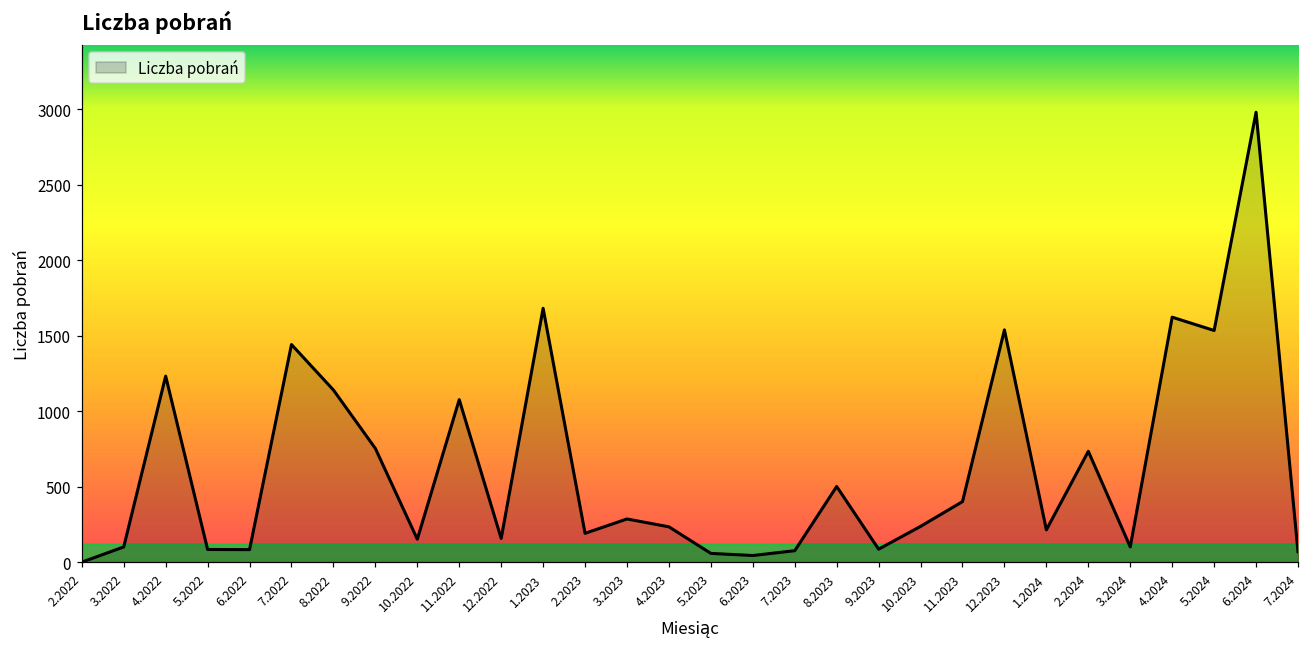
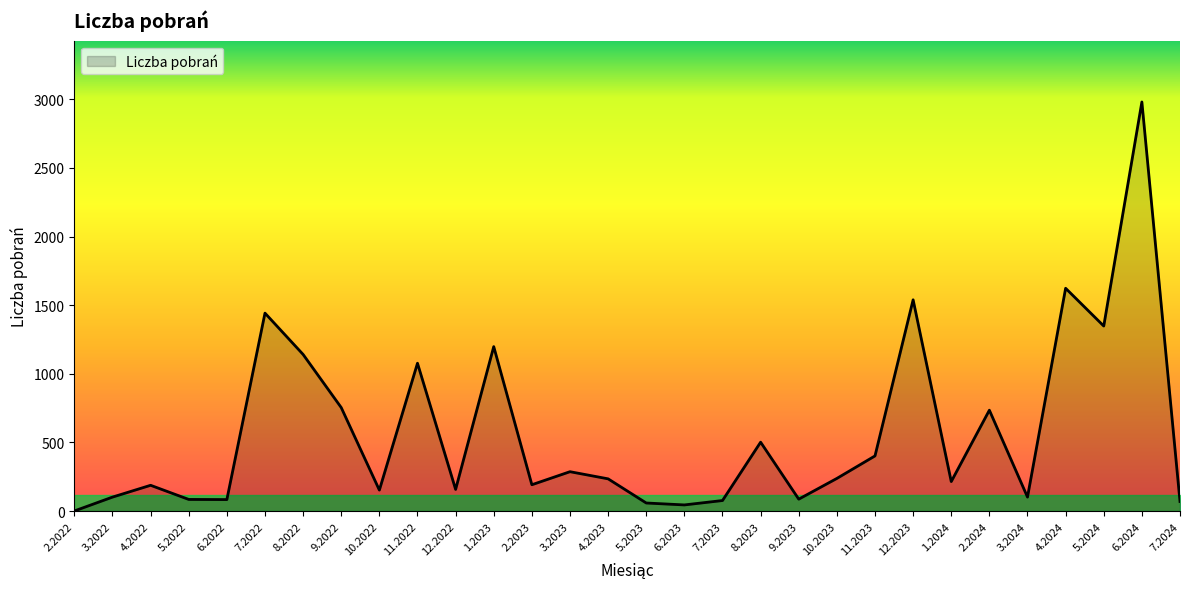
Liczba pobrań, 4.2022: 1230 -> 190
Liczba pobrań, 1.2023: 1680 -> 1200
Liczba pobrań, 5.2024: 1540 -> 1350
